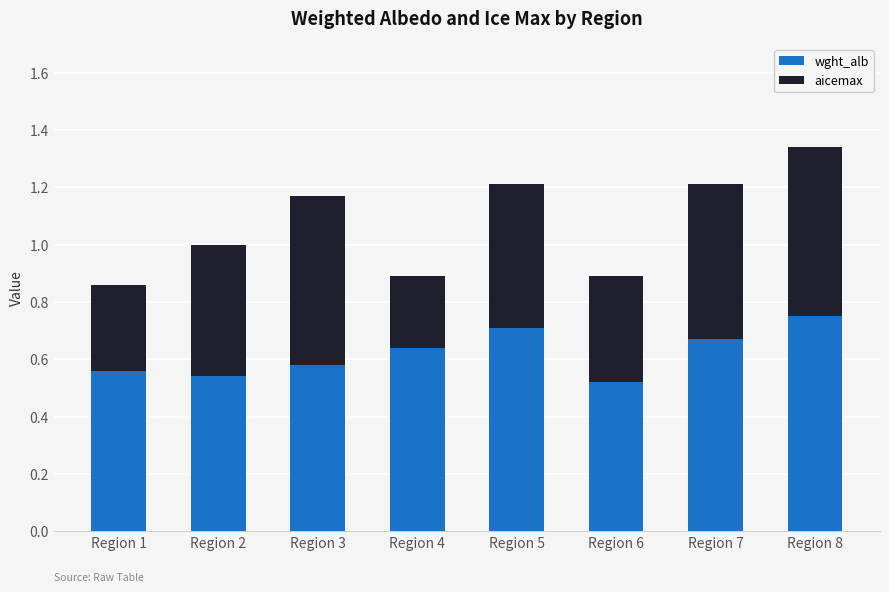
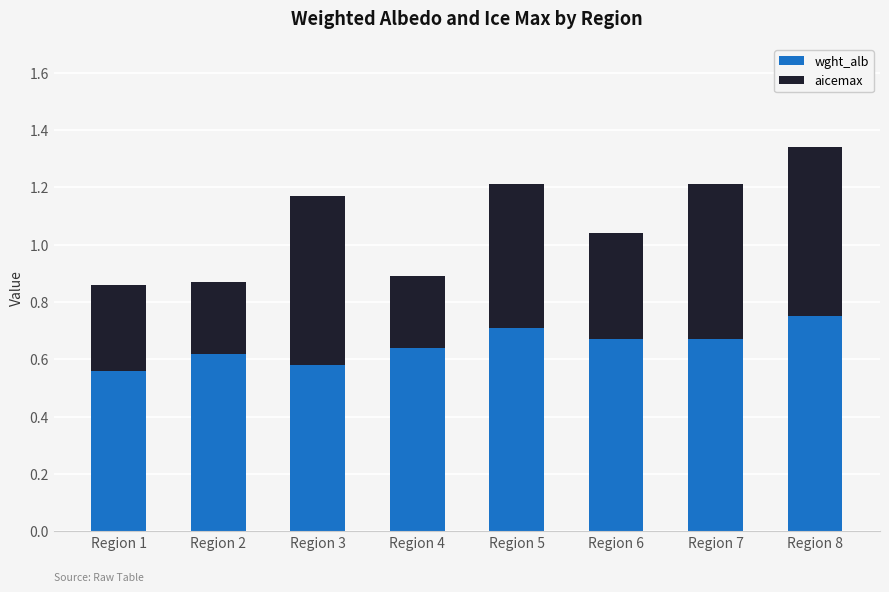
wght_alb, Region 2: 0.54 -> 0.62
aicemax, Region 2: 0.46 -> 0.25
wght_alb, Region 6: 0.52 -> 0.67
